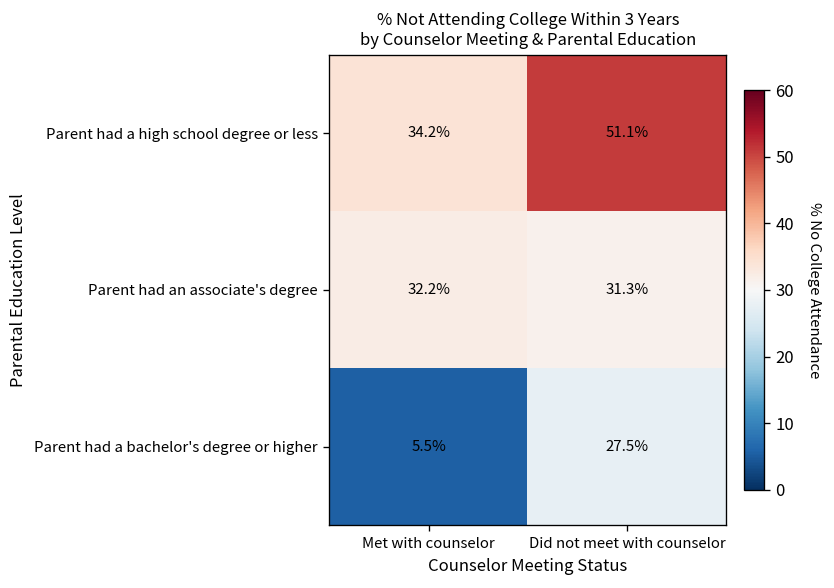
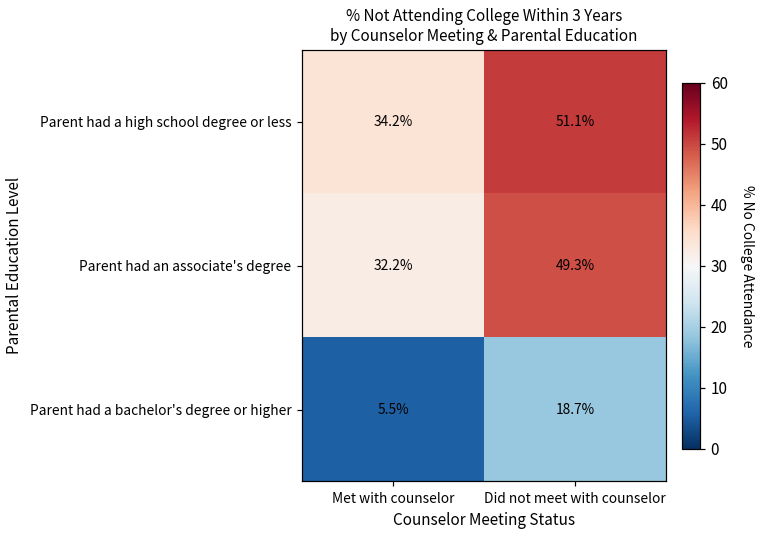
Parent had an associate's degree, Did not meet with counselor: 31.3% -> 49.3%
Parent had a bachelor's degree or higher, Did not meet with counselor: 27.5% -> 18.7%
